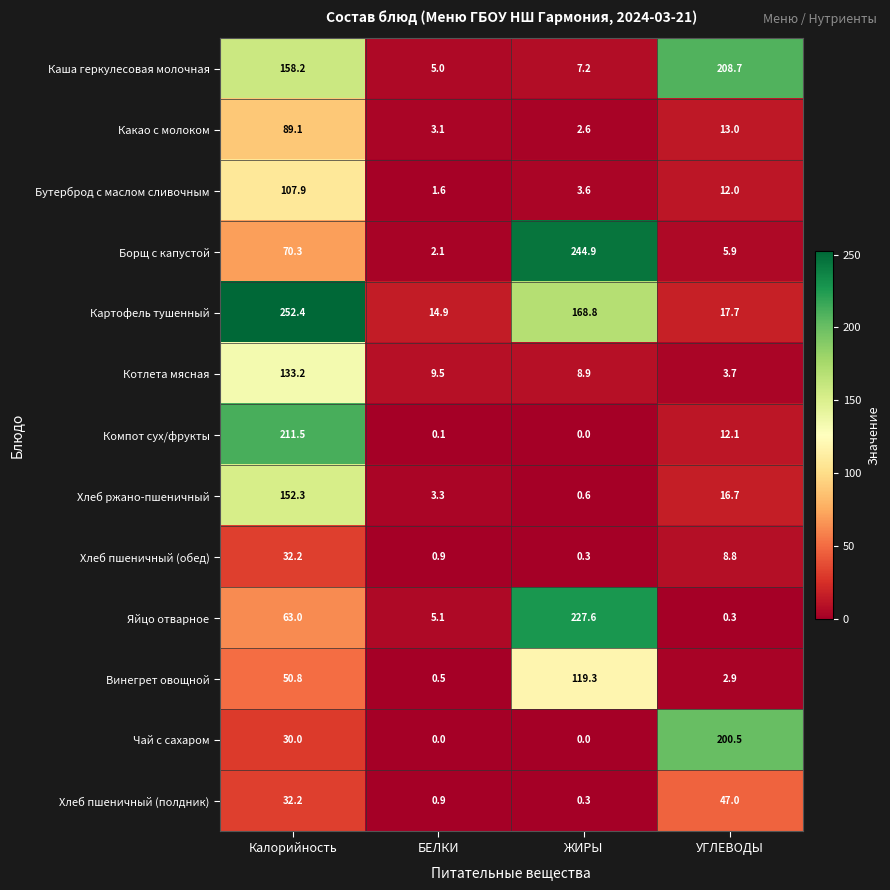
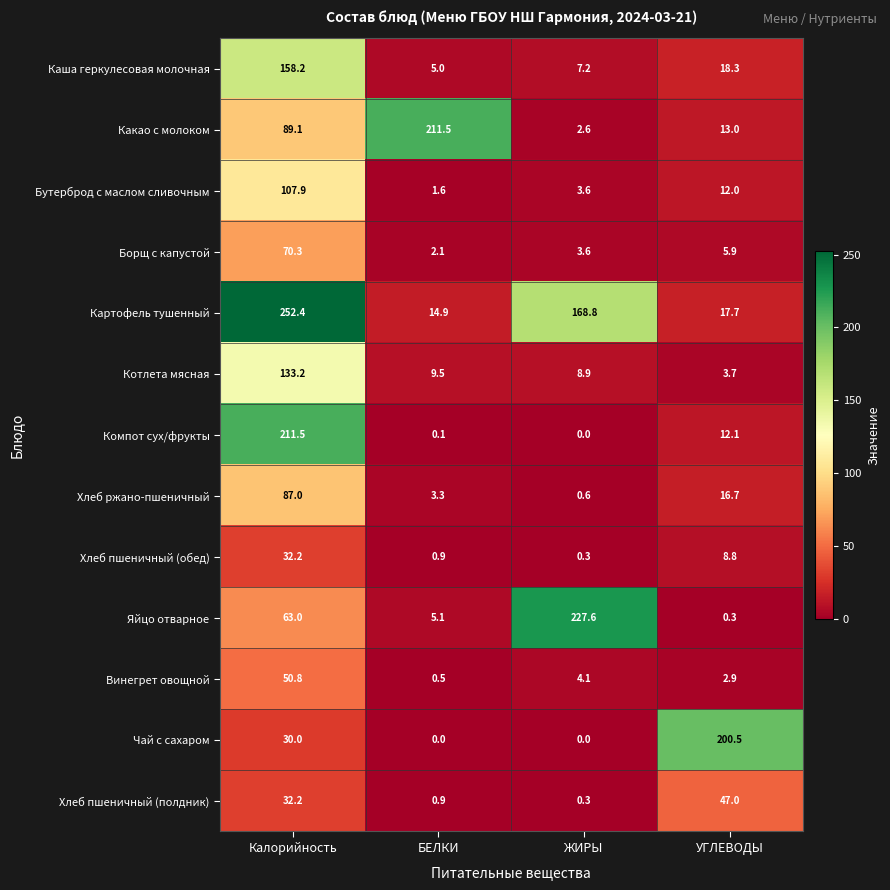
Каша геркулесовая молочная, УГЛЕВОДЫ: 208.7 -> 18.3
Какао с молоком, БЕЛКИ: 3.1 -> 211.5
Борщ с капустой, ЖИРЫ: 244.9 -> 3.6
Хлеб ржано-пшеничный, Калорийность: 152.3 -> 87.0
Винегрет овощной, ЖИРЫ: 119.3 -> 4.1
